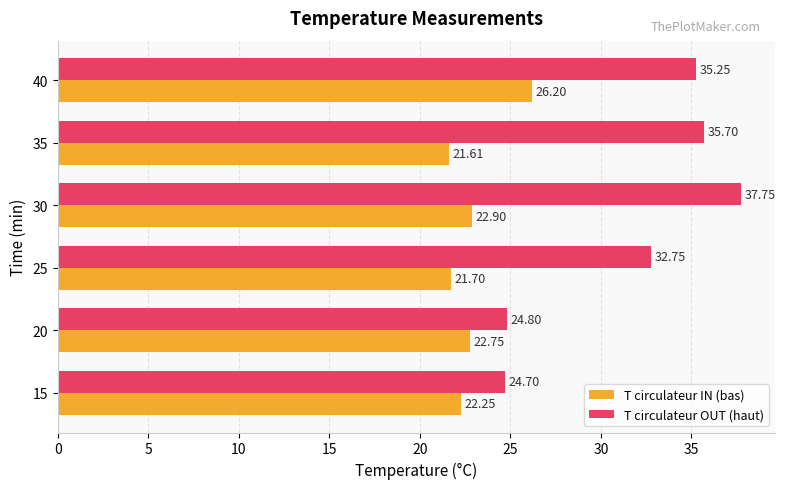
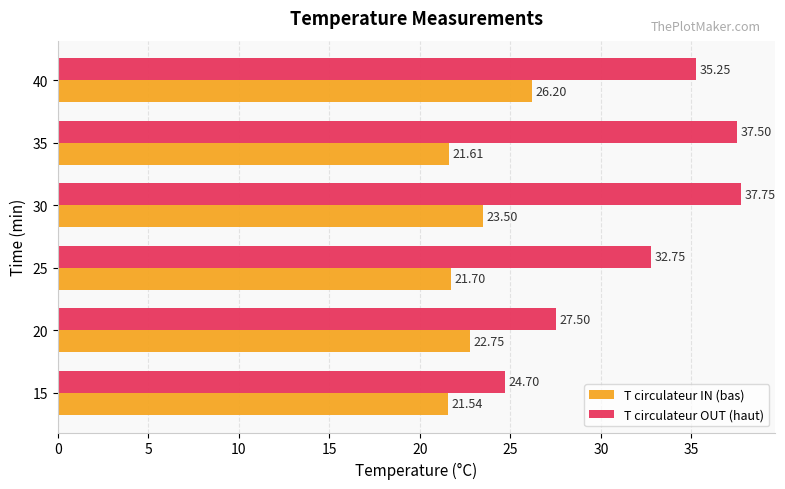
T circulateur OUT (haut), 35: 35.70 -> 37.50
T circulateur IN (bas), 30: 22.90 -> 23.50
T circulateur OUT (haut), 20: 24.80 -> 27.50
T circulateur IN (bas), 15: 22.25 -> 21.54
